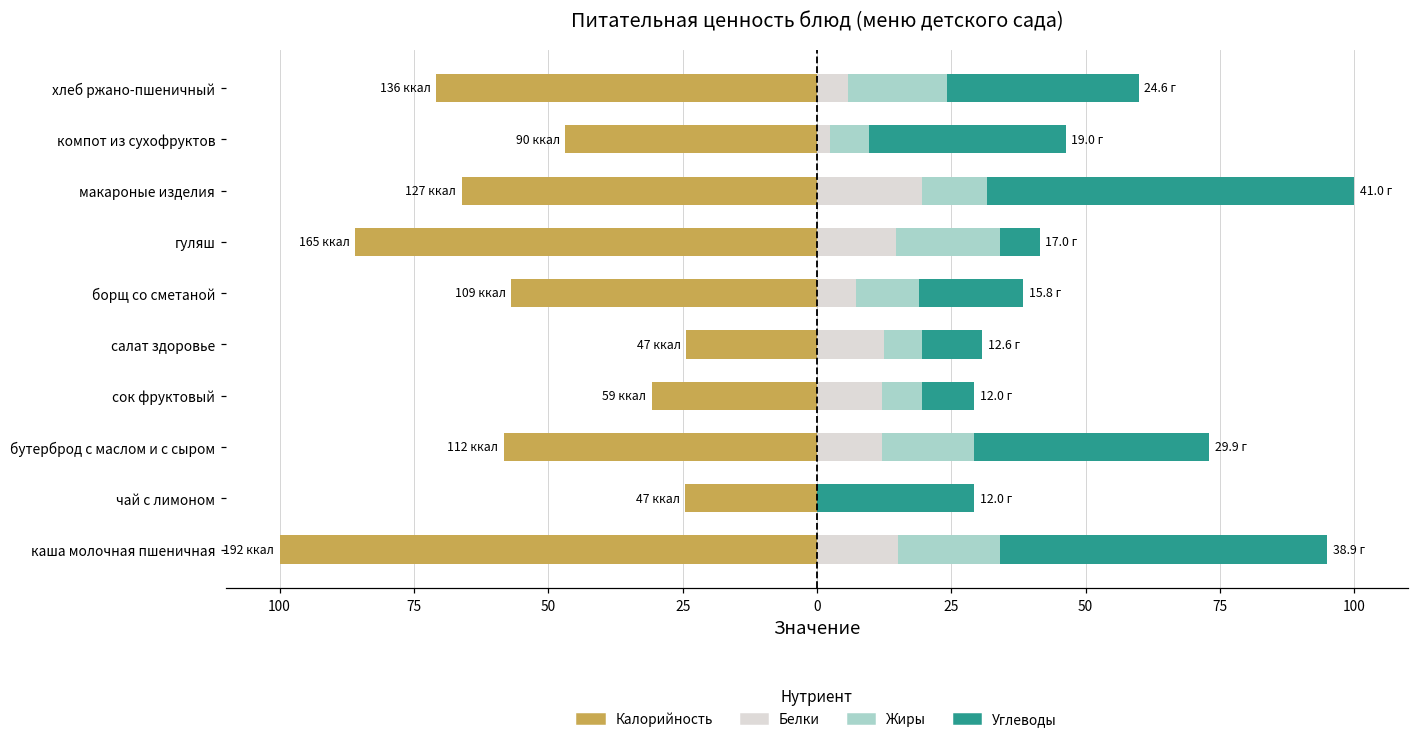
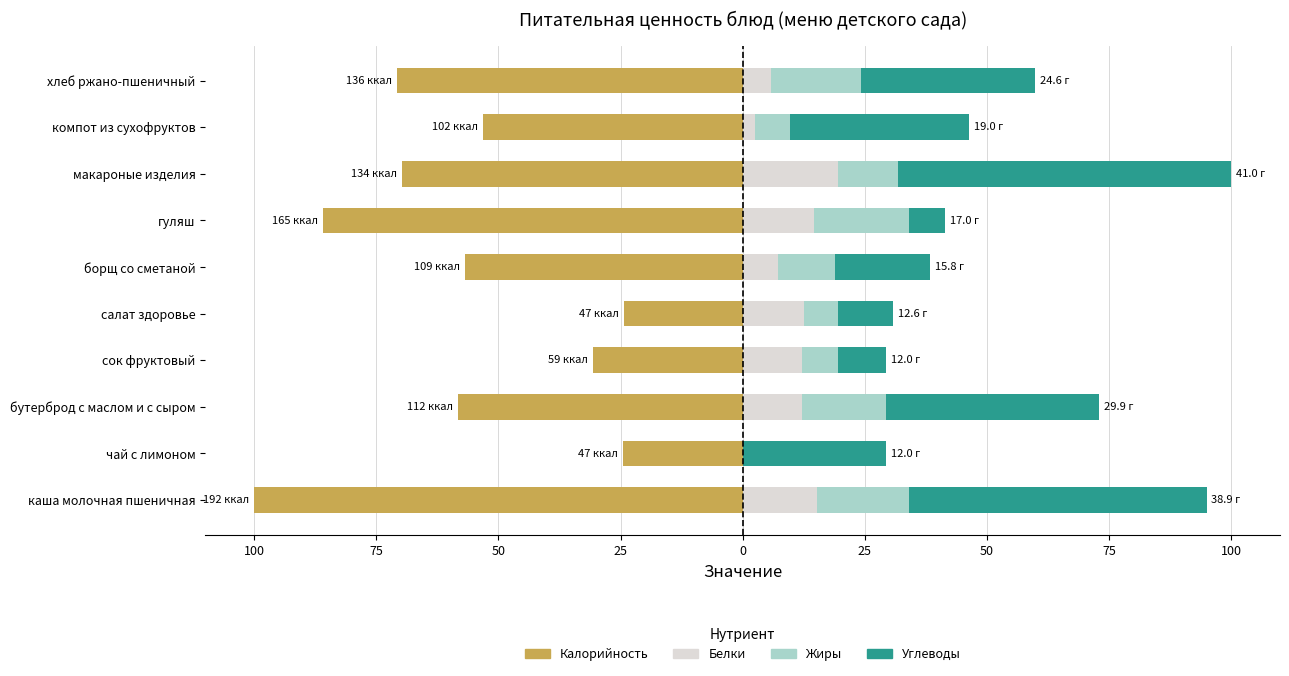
Калорийность, компот из сухофруктов: 90 -> 102
Калорийность, макароные изделия: 127 -> 134
